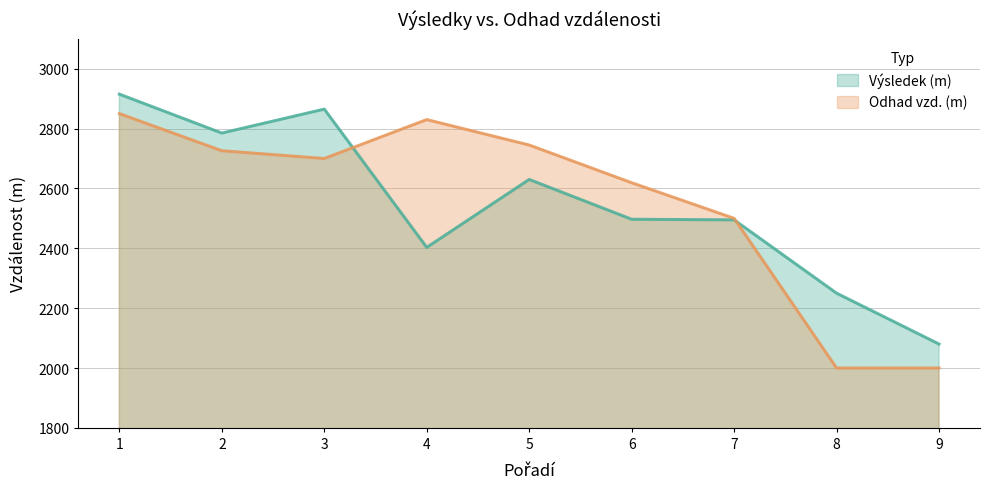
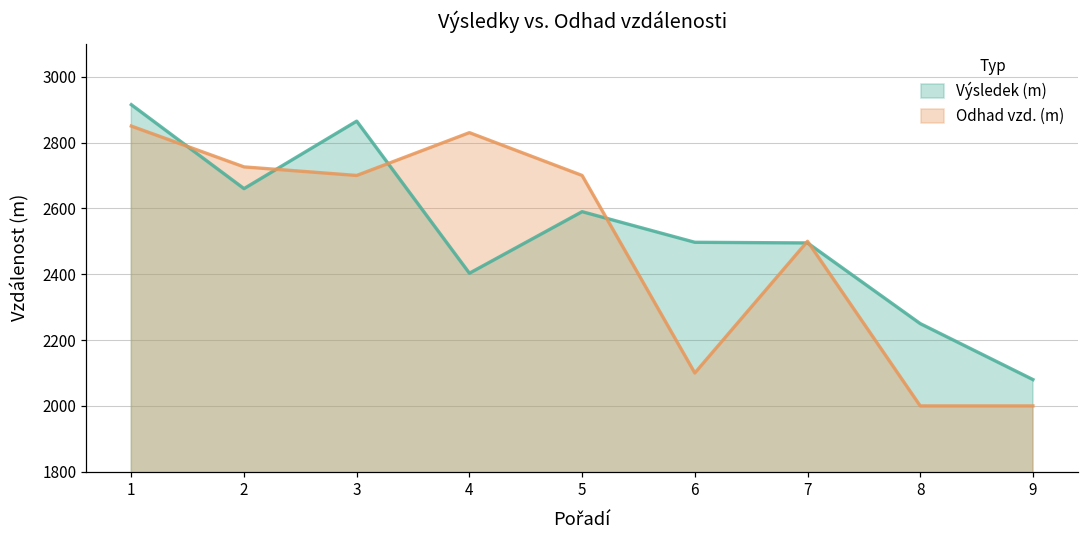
Výsledek (m), 2: 2790 -> 2660
Výsledek (m), 5: 2630 -> 2590
Odhad vzd. (m), 5: 2750 -> 2700
Odhad vzd. (m), 6: 2620 -> 2100
